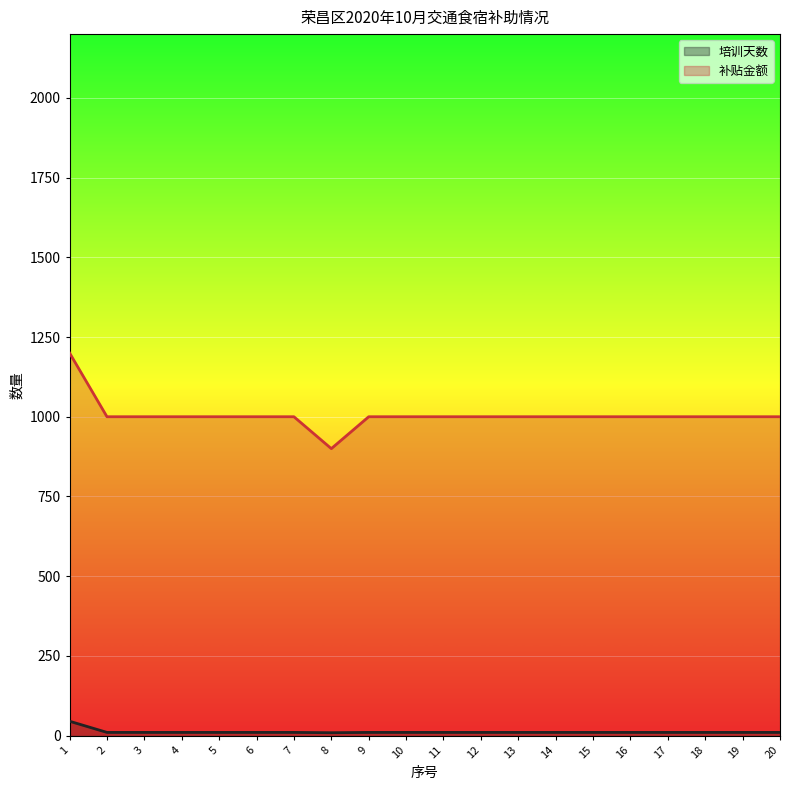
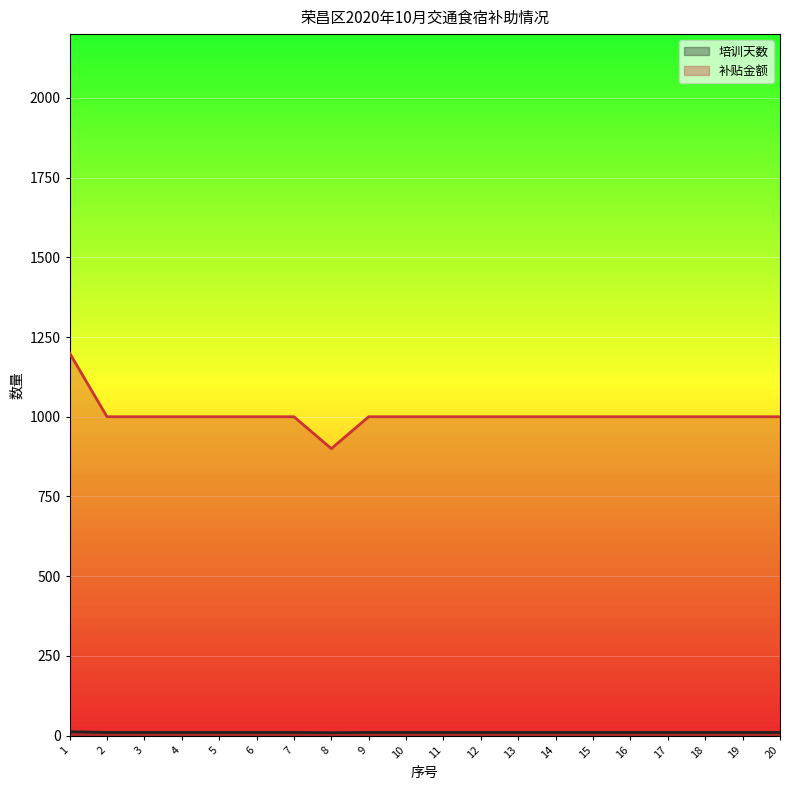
培训天数, 1: 50 -> 10
